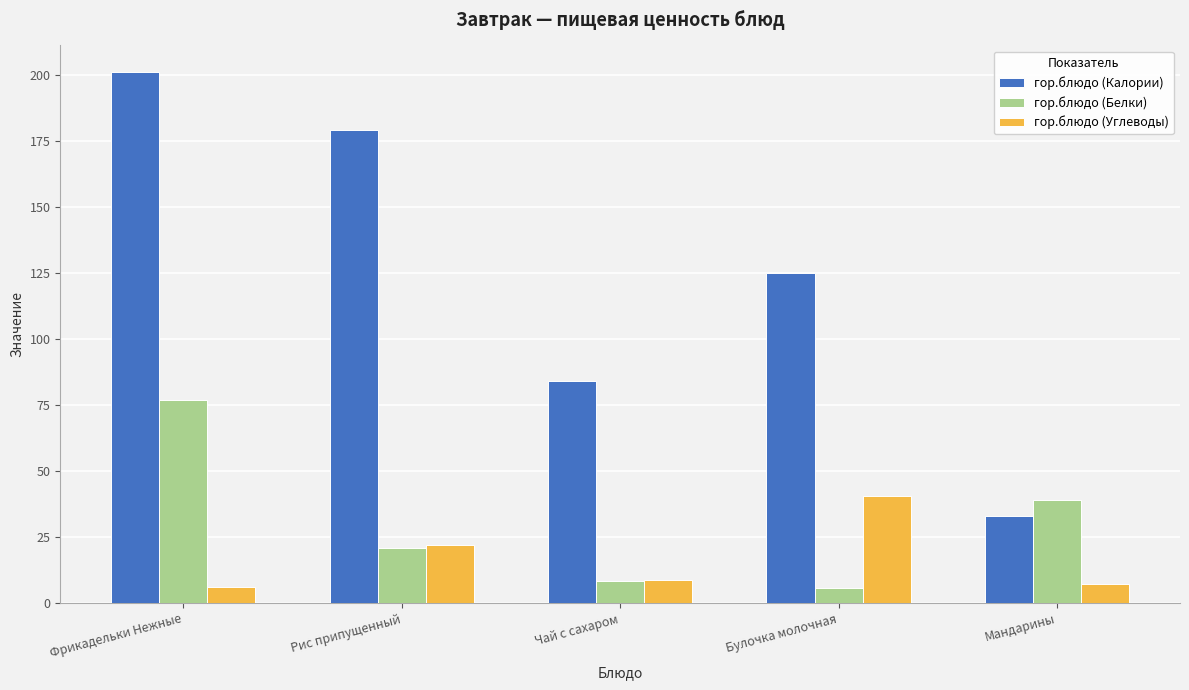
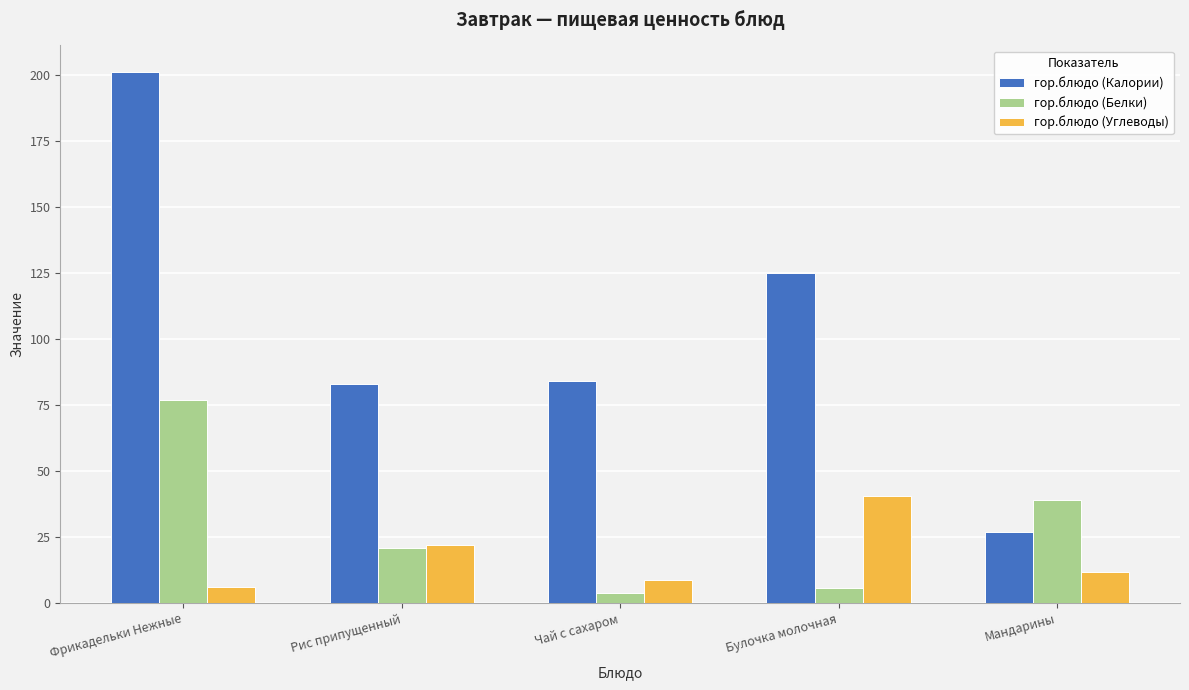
гор.блюдо (Калории), Рис припущенный: 179 -> 83
гор.блюдо (Белки), Чай с сахаром: 8 -> 4
гор.блюдо (Калории), Мандарины: 33 -> 27
гор.блюдо (Углеводы), Мандарины: 7 -> 12
